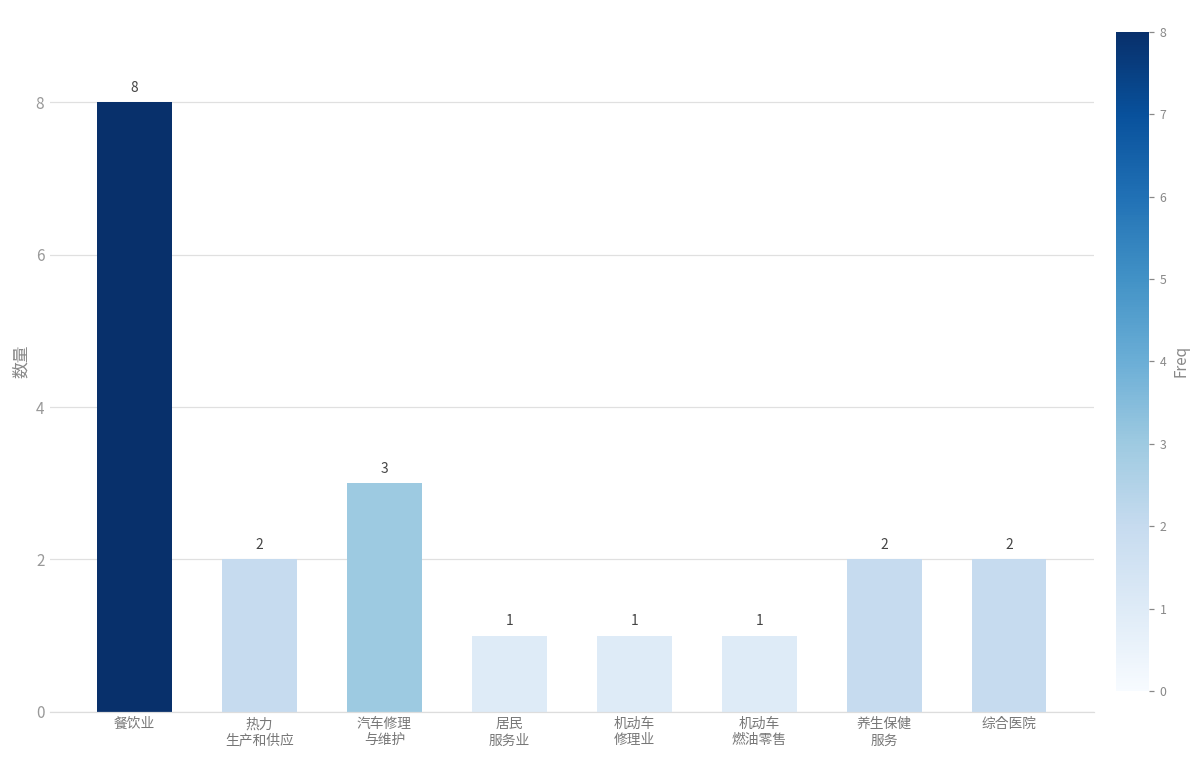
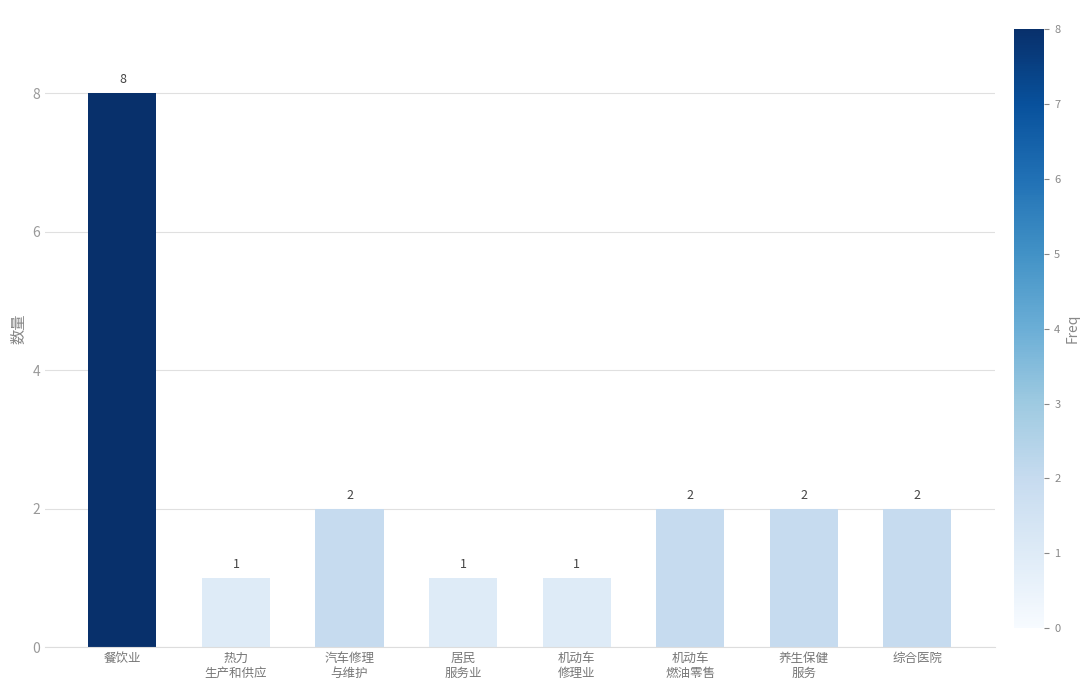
热力 生产和供应: 2 -> 1
汽车修理 与维护: 3 -> 2
机动车 燃油零售: 1 -> 2
